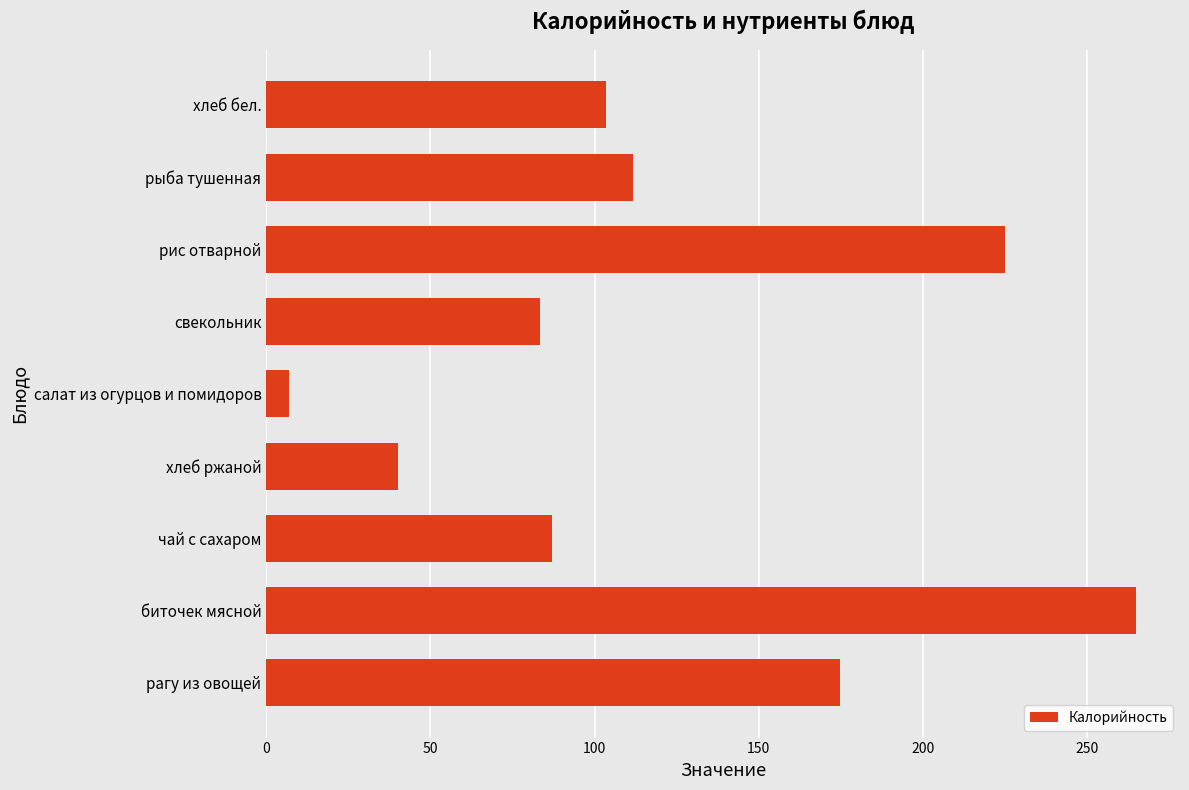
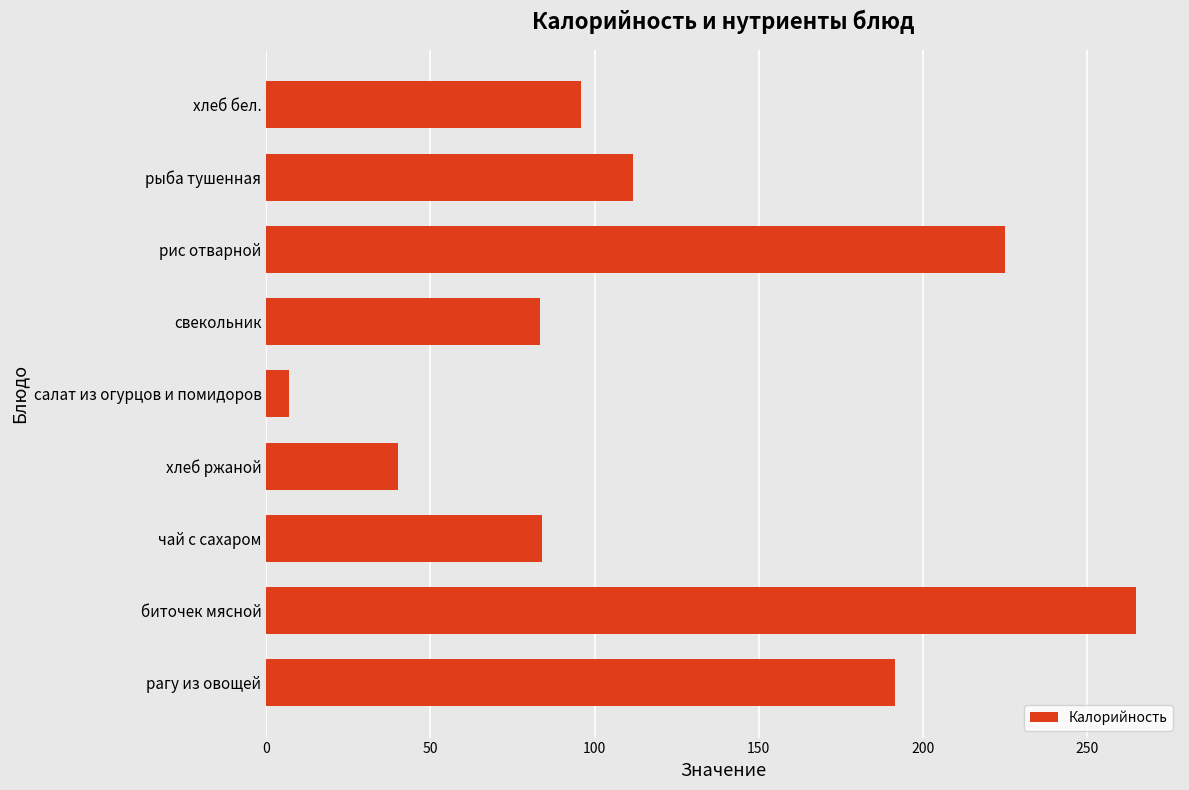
хлеб бел.: 103 -> 96
чай с сахаром: 87 -> 84
рагу из овощей: 175 -> 191
